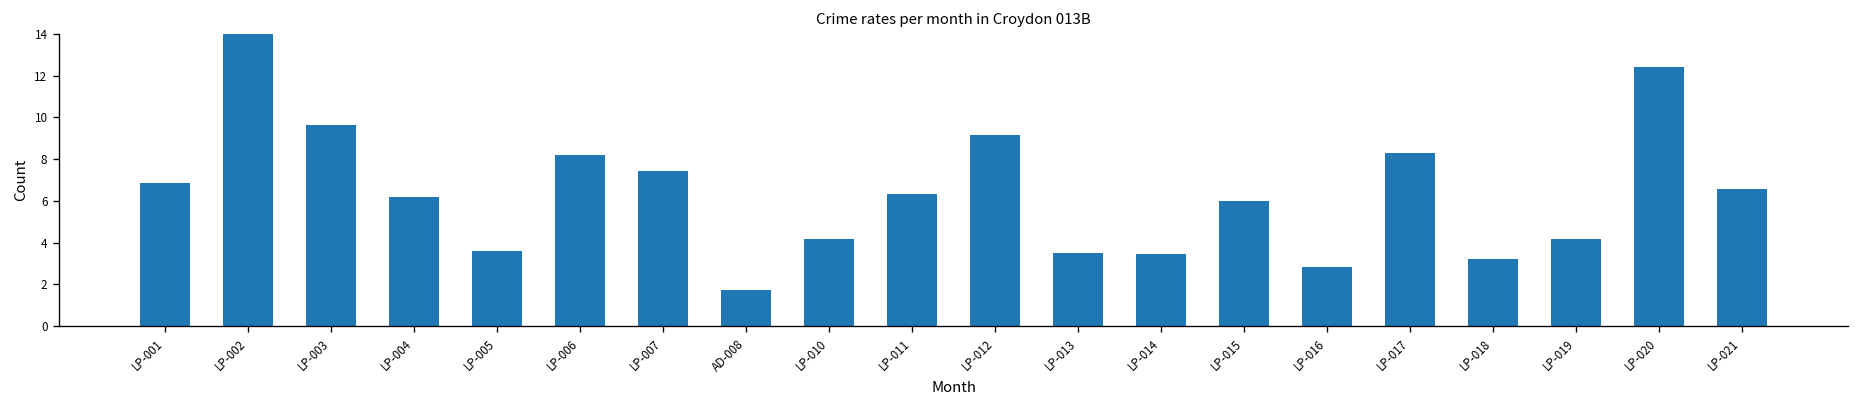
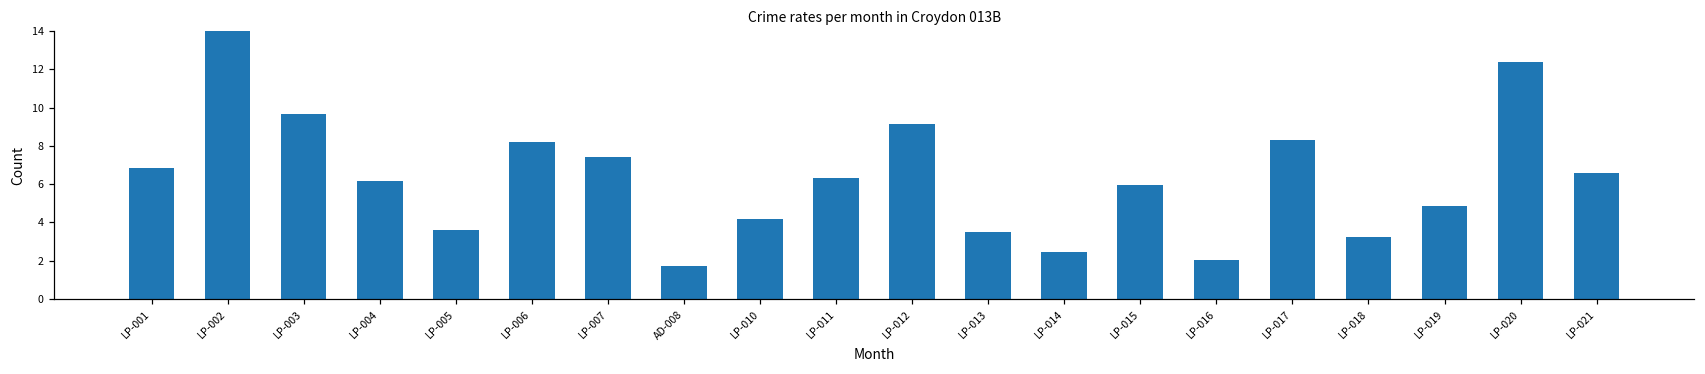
LP-014: 3.5 -> 2.5
LP-016: 2.8 -> 2.1
LP-019: 4.2 -> 4.9
